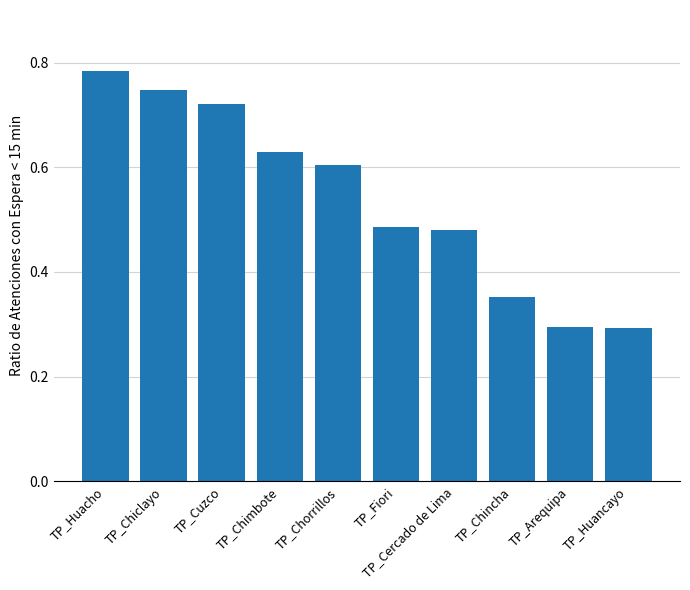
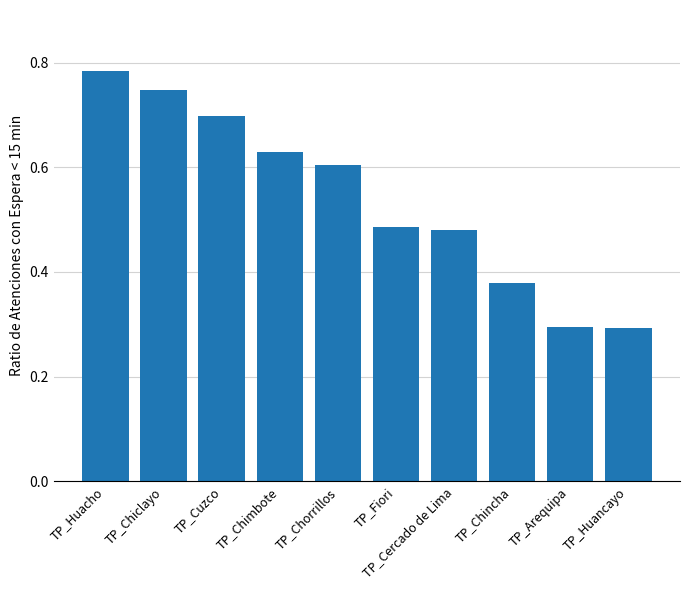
TP_Cuzco: 0.72 -> 0.70
TP_Chincha: 0.35 -> 0.38
